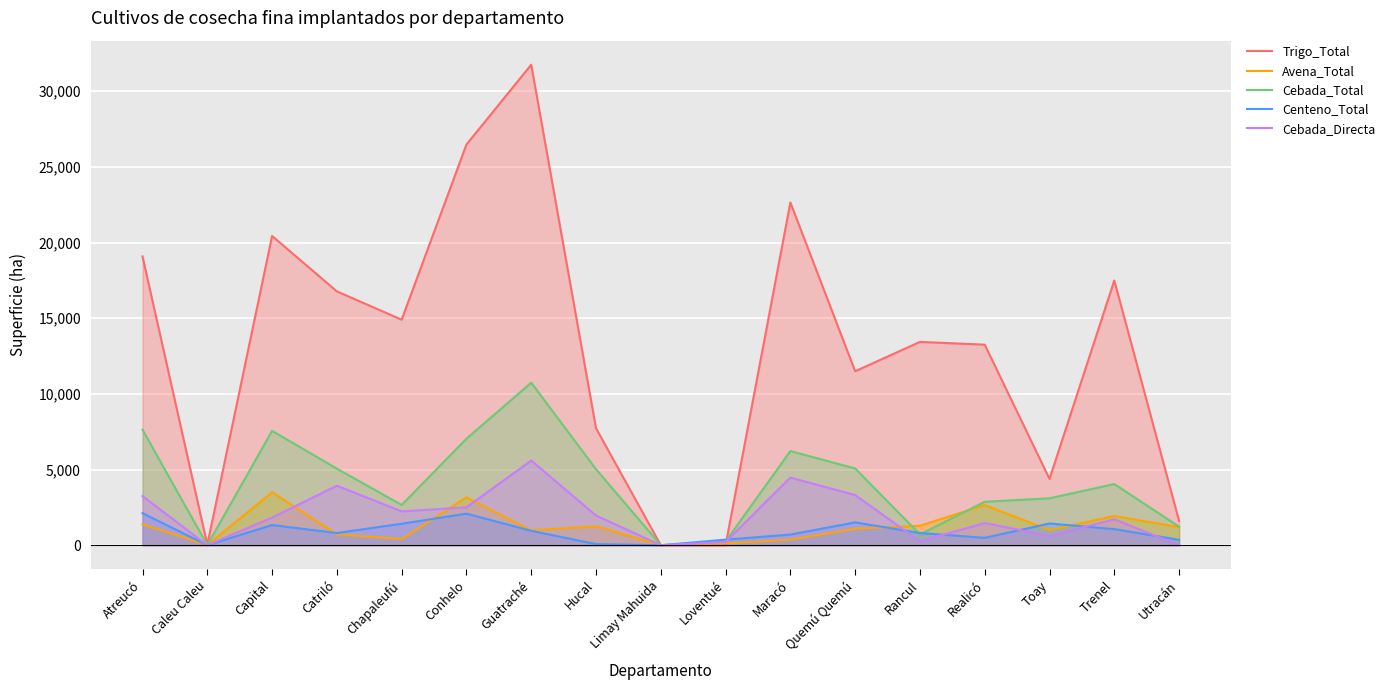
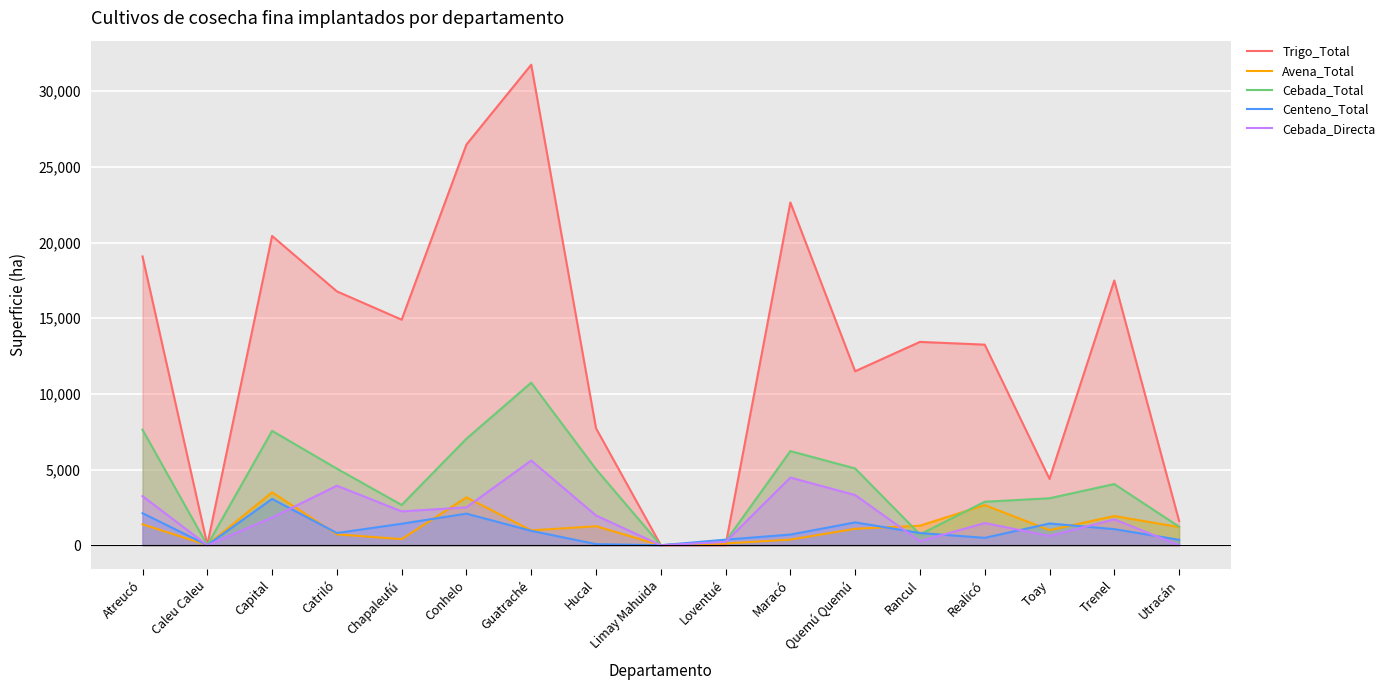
Centeno_Total, Capital: 1,300 -> 3,100
